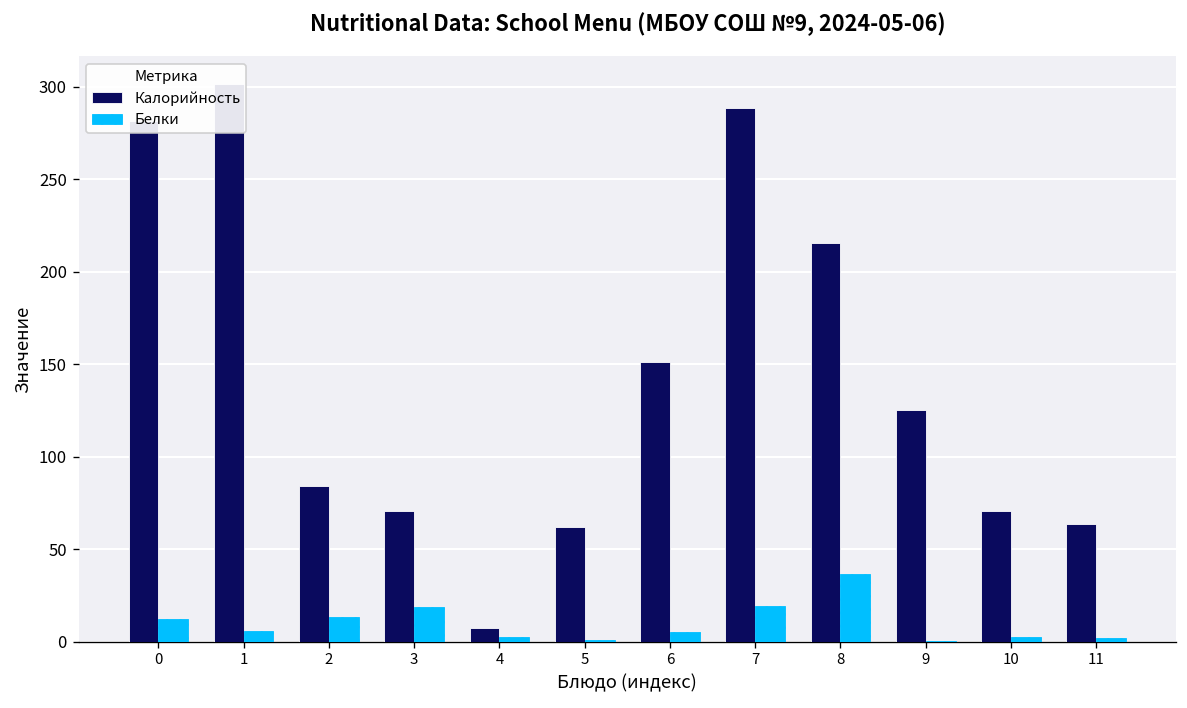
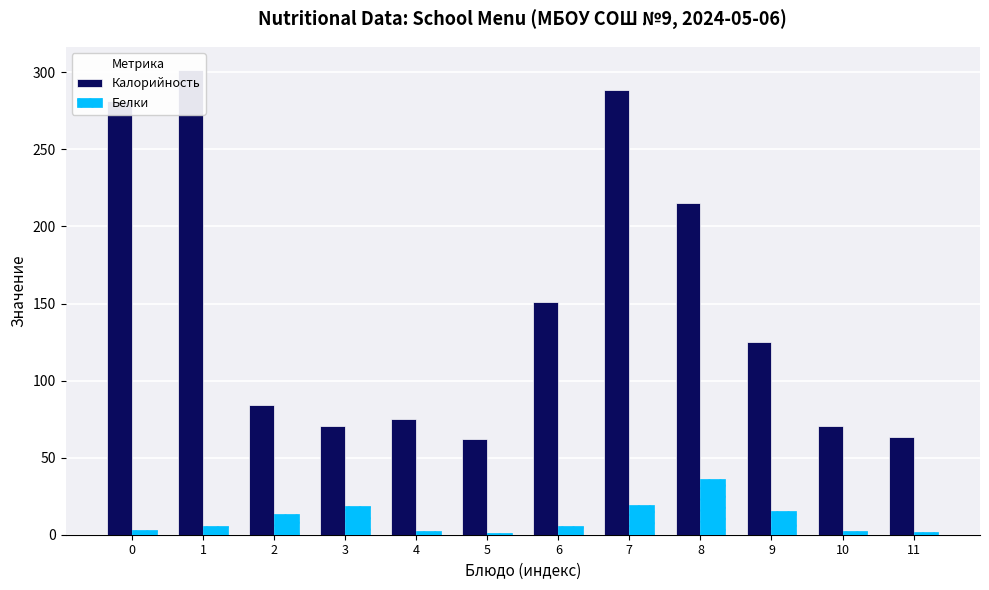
Белки, 0: 12 -> 3
Калорийность, 4: 8 -> 75
Белки, 9: 0 -> 16
